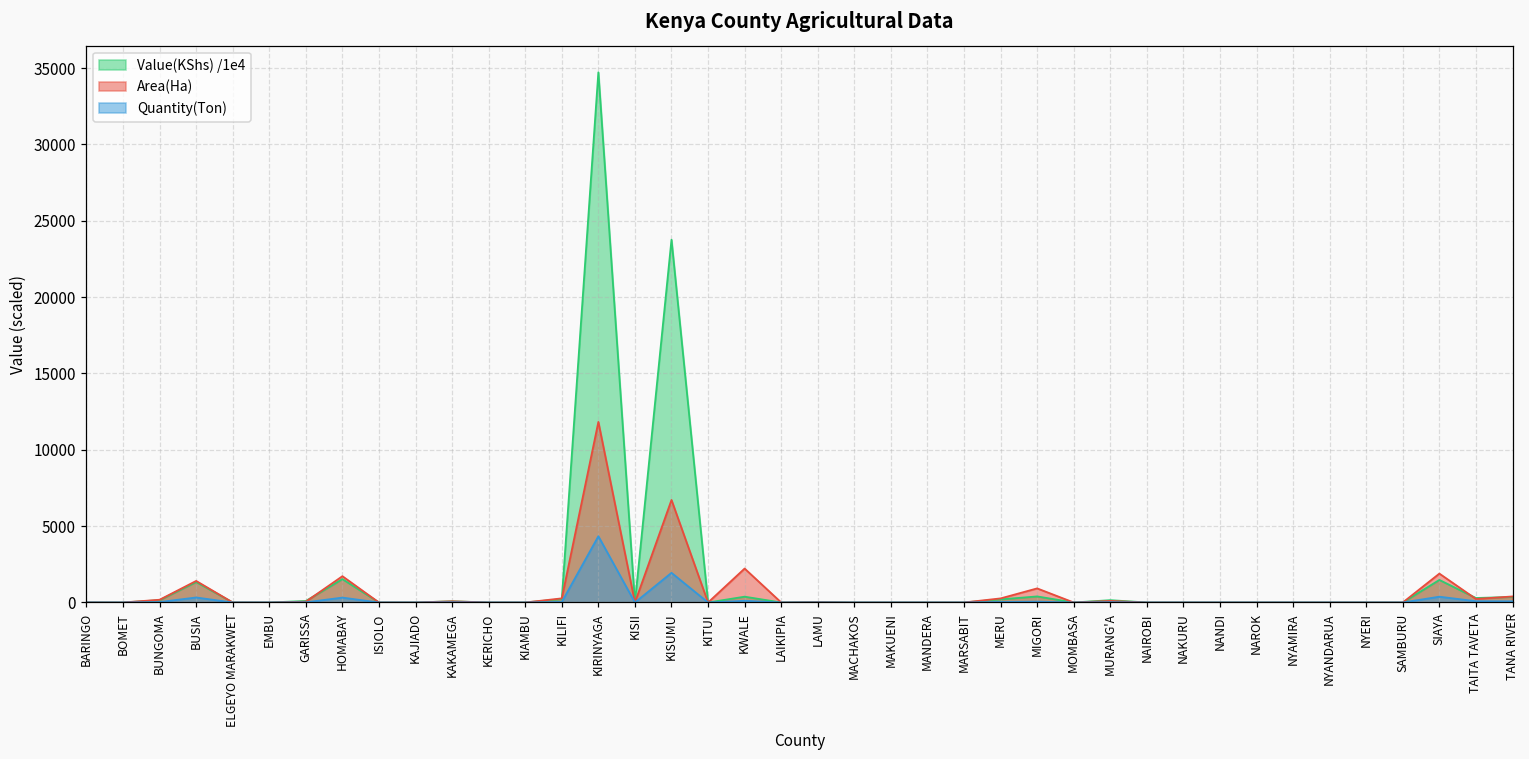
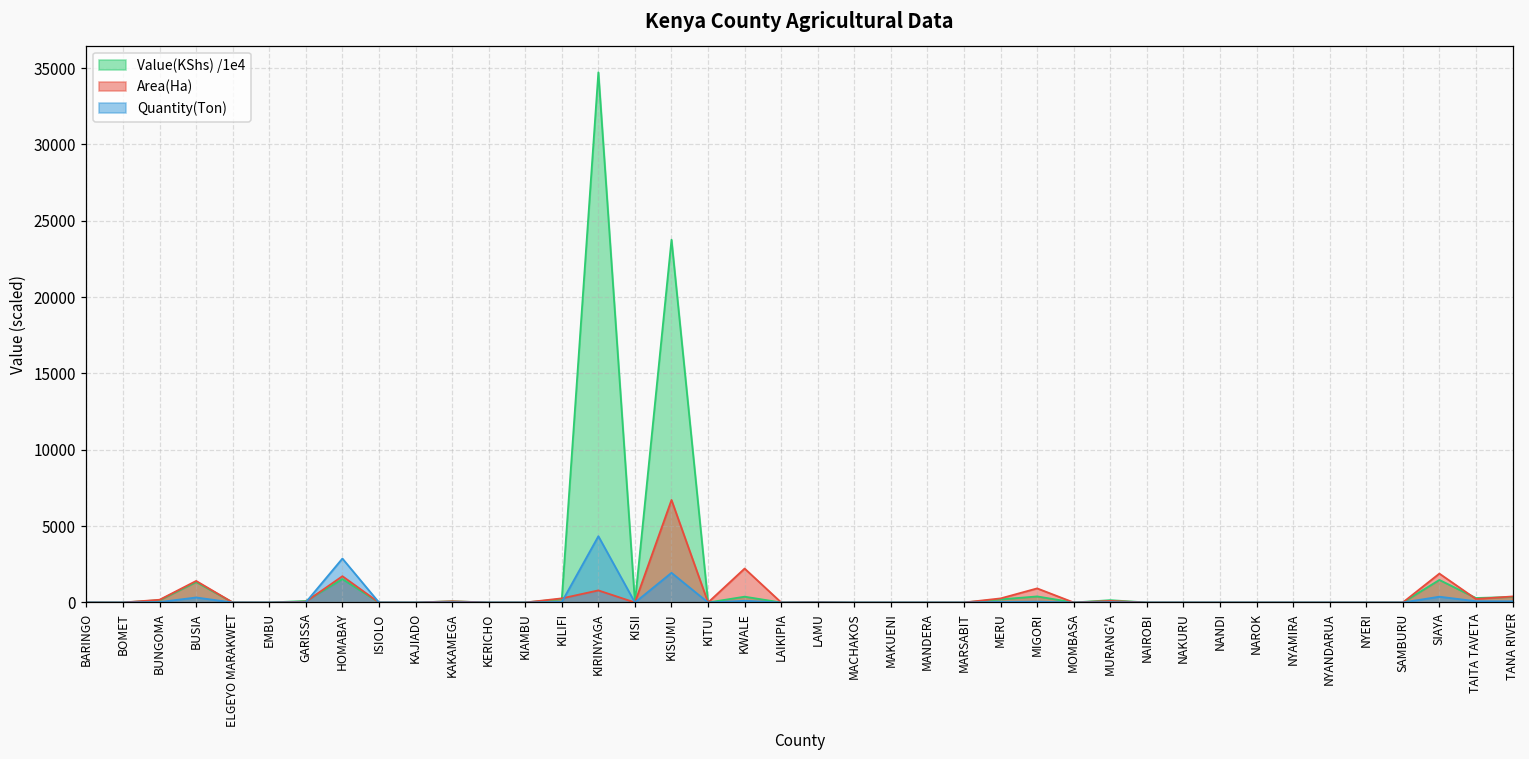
Quantity(Ton), HOMABAY: 300 -> 2900
Area(Ha), KIRINYAGA: 11800 -> 800
